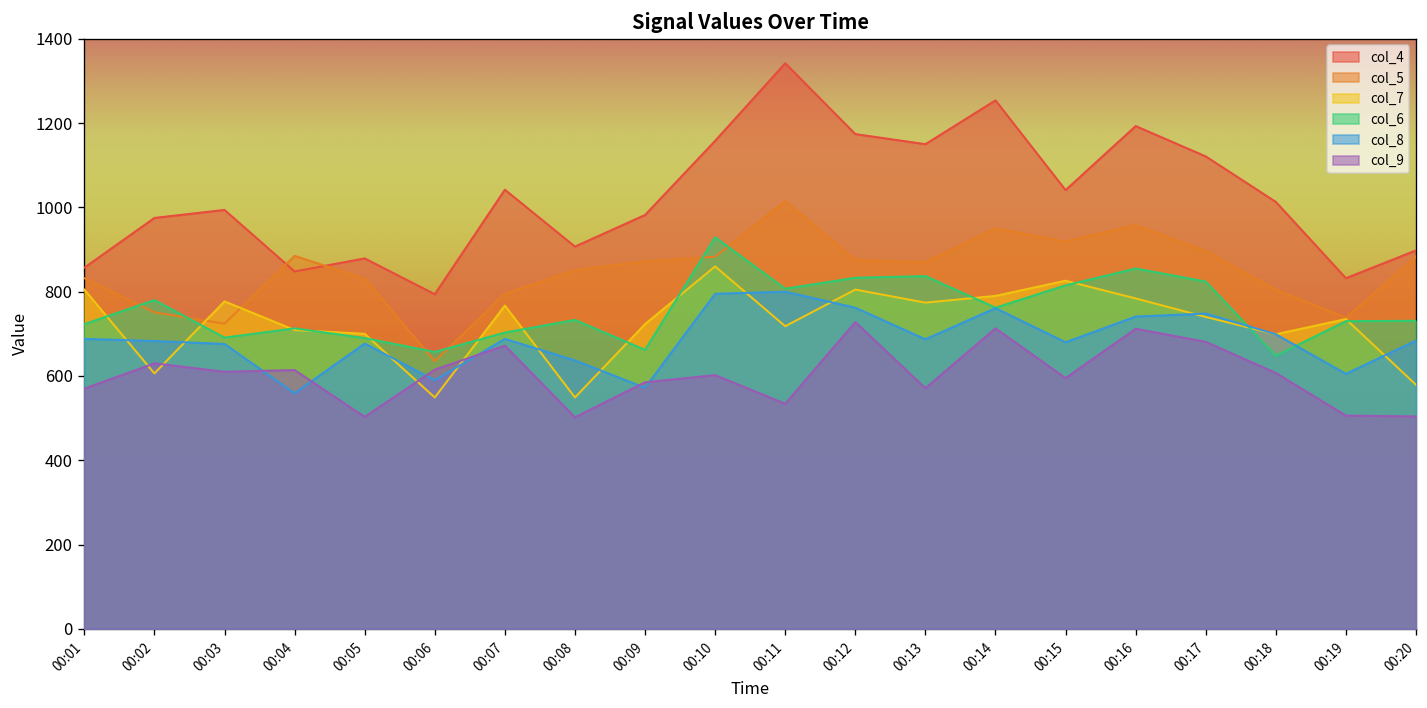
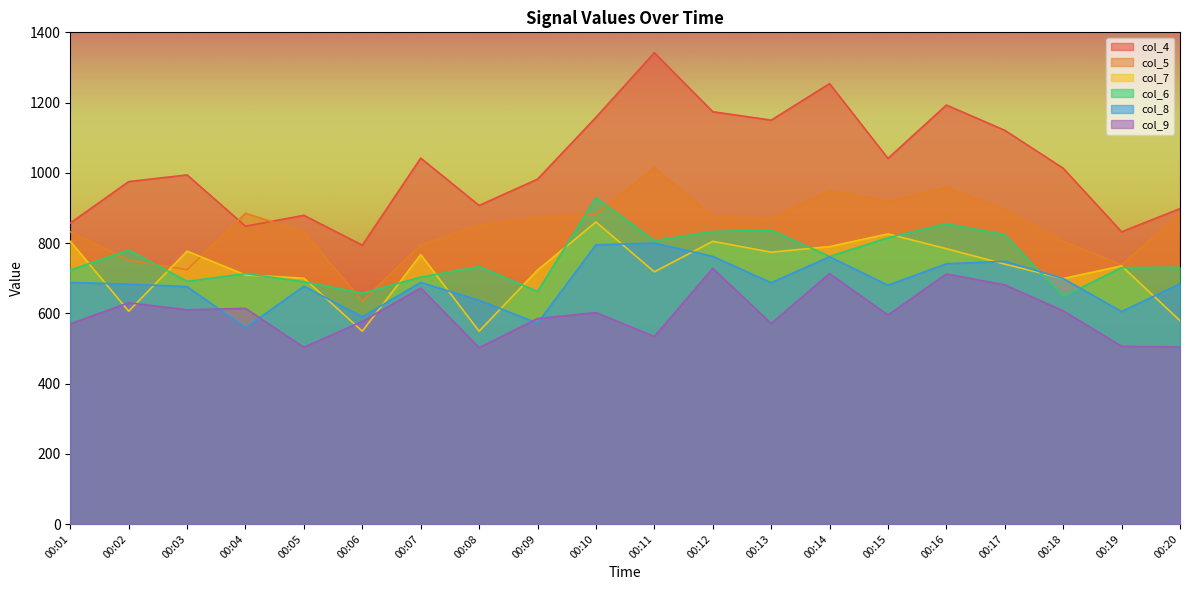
col_9, 00:06: 620 -> 580
